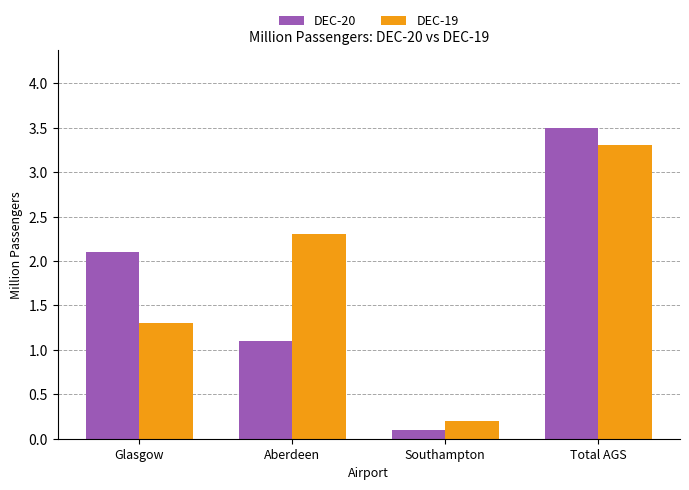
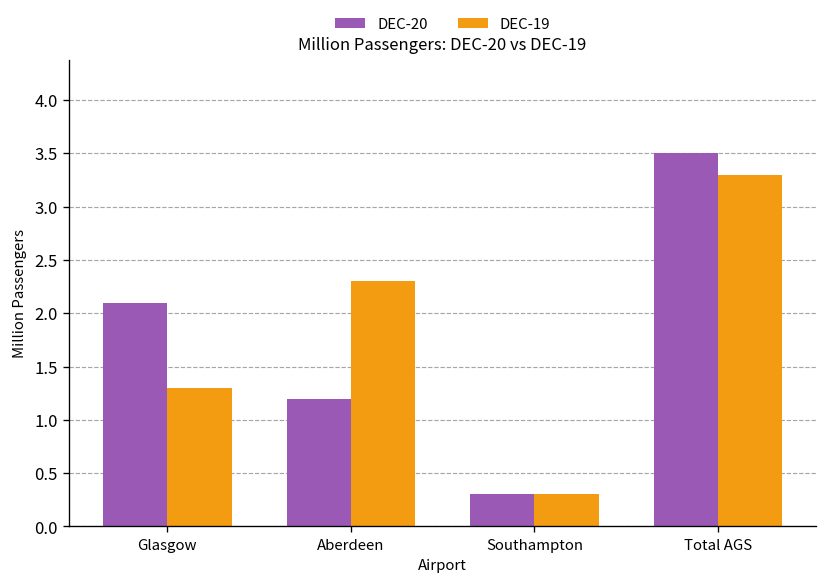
DEC-20, Aberdeen: 1.1 -> 1.2
DEC-20, Southampton: 0.1 -> 0.3
DEC-19, Southampton: 0.2 -> 0.3
